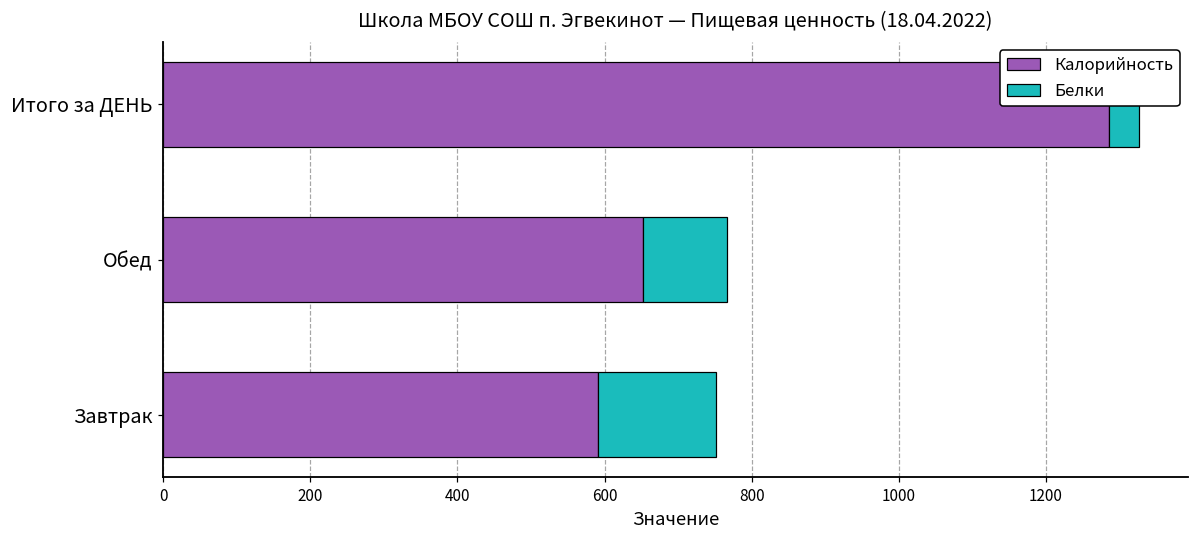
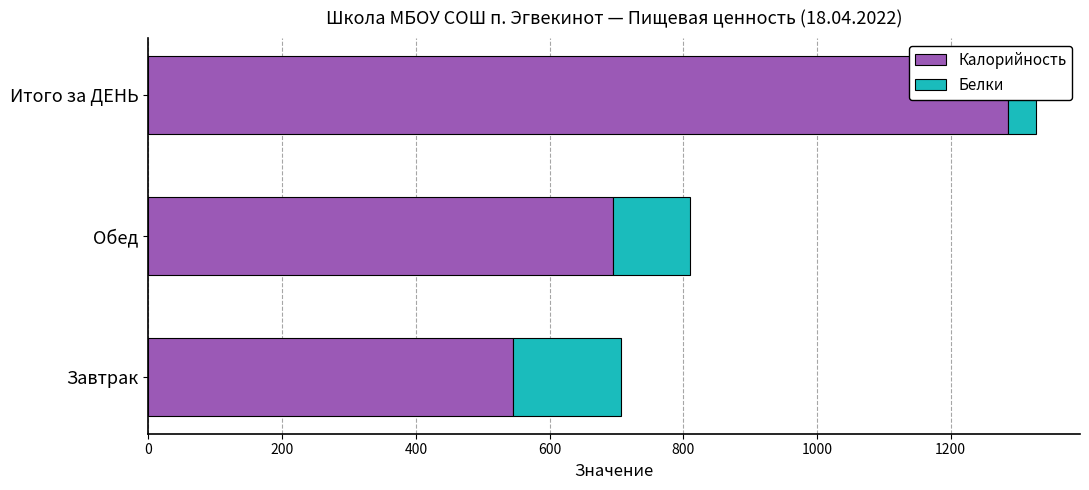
Калорийность, Обед: 650 -> 690
Калорийность, Завтрак: 590 -> 550
